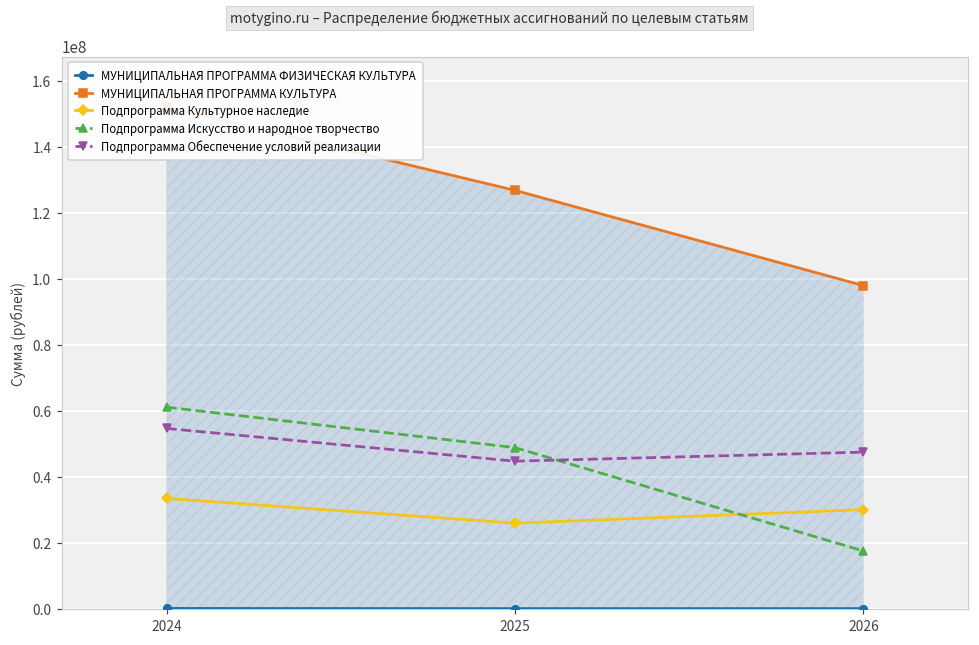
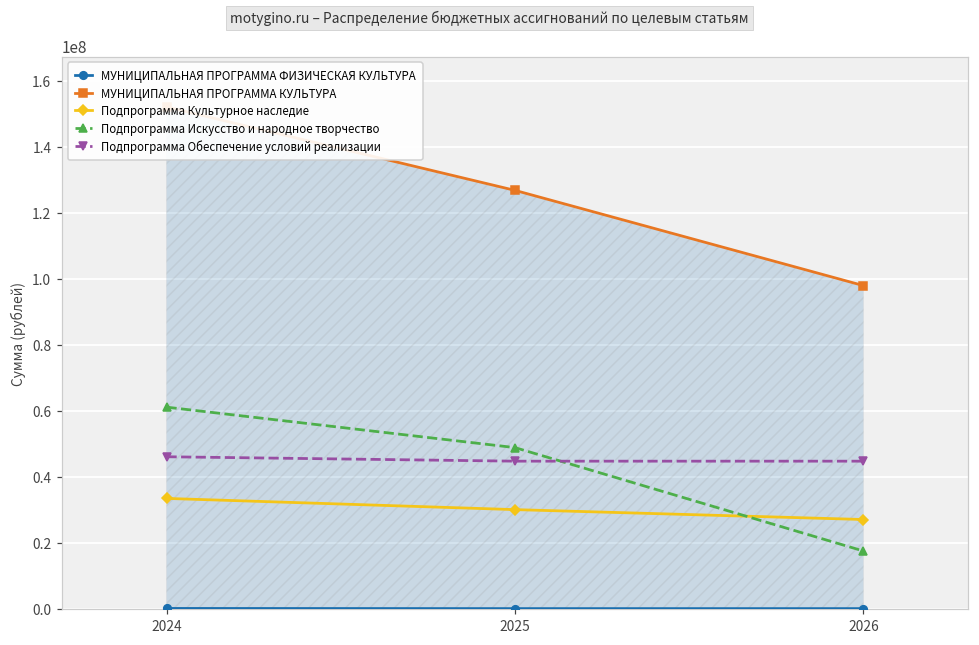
Подпрограмма Обеспечение условий реализации, 2024: 55000000 -> 46000000
Подпрограмма Культурное наследие, 2025: 26000000 -> 30000000
Подпрограмма Культурное наследие, 2026: 30000000 -> 27000000
Подпрограмма Обеспечение условий реализации, 2026: 48000000 -> 45000000
